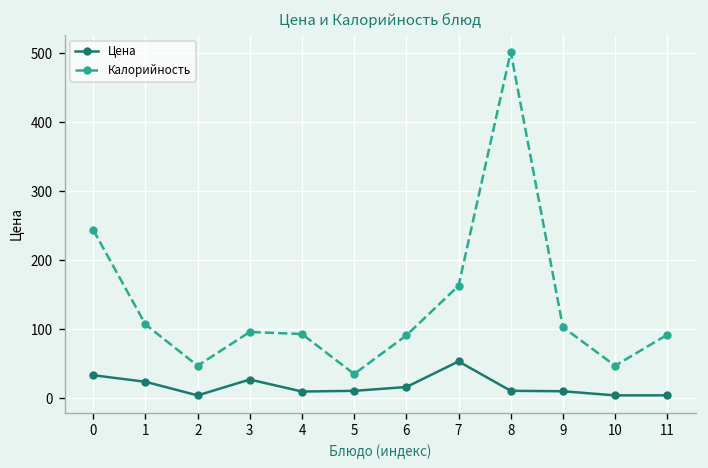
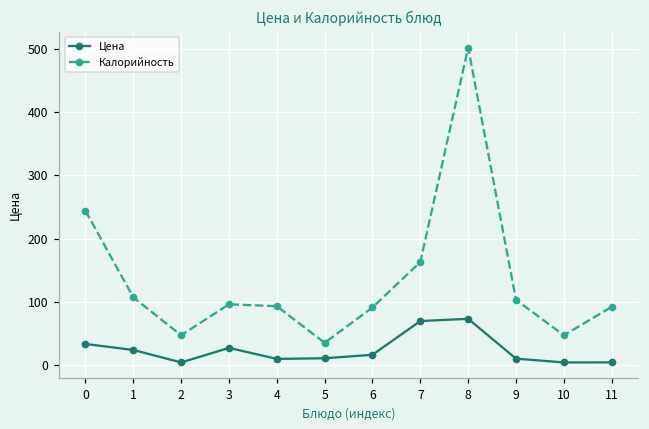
Цена, 7: 50 -> 70
Цена, 8: 10 -> 70
